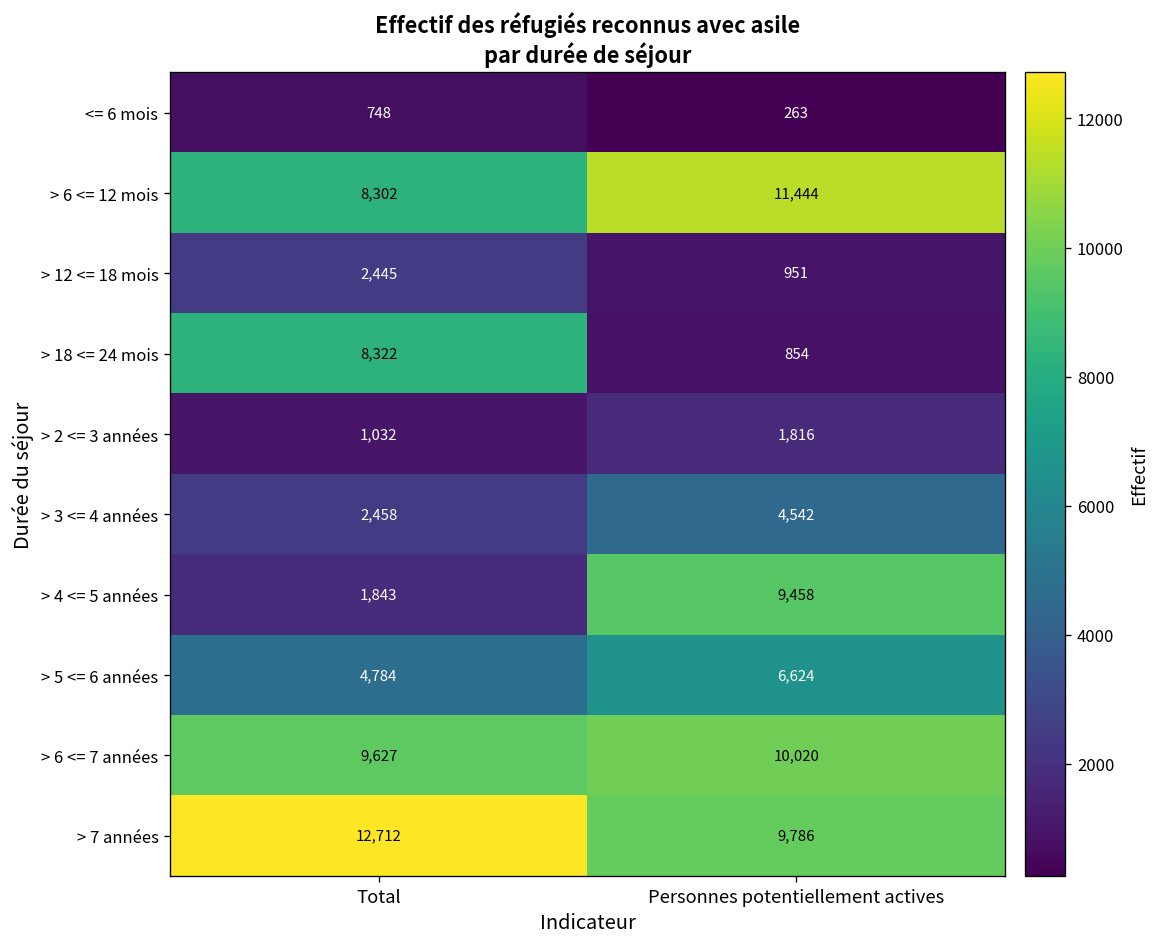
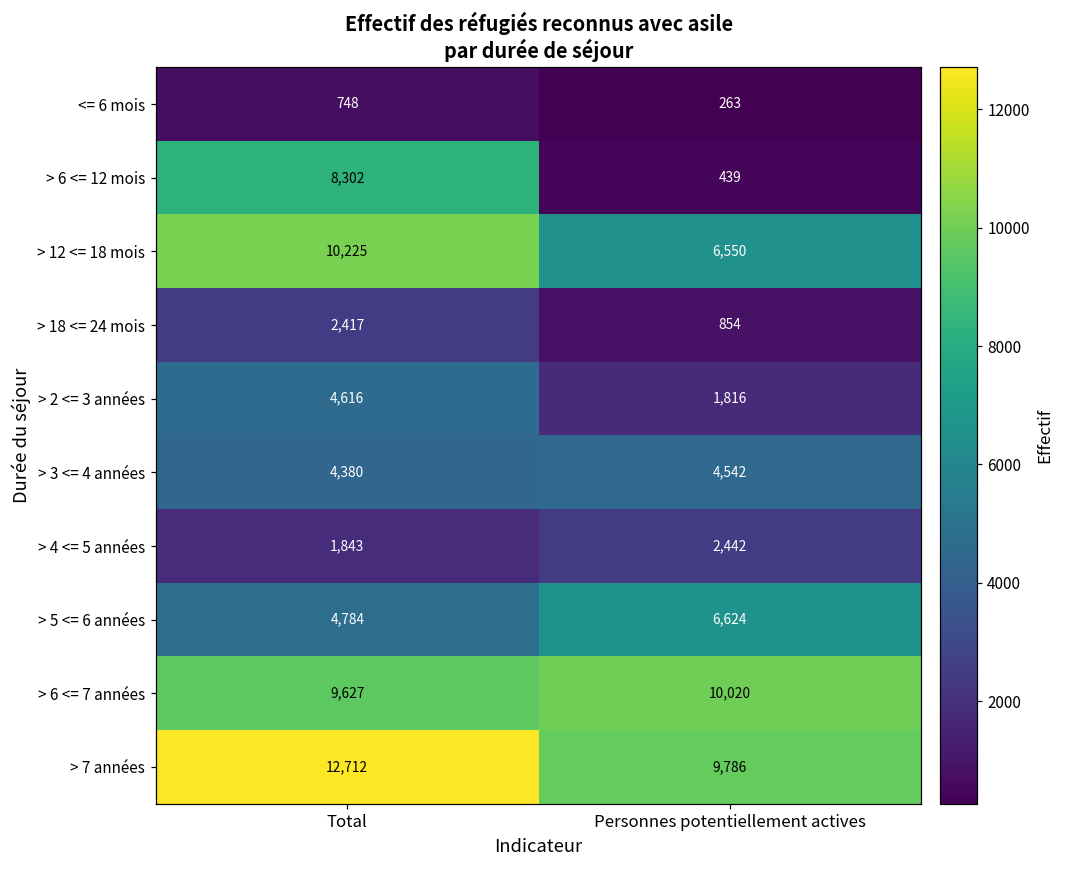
> 6 <= 12 mois, Personnes potentiellement actives: 11,444 -> 439
> 12 <= 18 mois, Total: 2,445 -> 10,225
> 12 <= 18 mois, Personnes potentiellement actives: 951 -> 6,550
> 18 <= 24 mois, Total: 8,322 -> 2,417
> 2 <= 3 années, Total: 1,032 -> 4,616
> 3 <= 4 années, Total: 2,458 -> 4,380
> 4 <= 5 années, Personnes potentiellement actives: 9,458 -> 2,442
